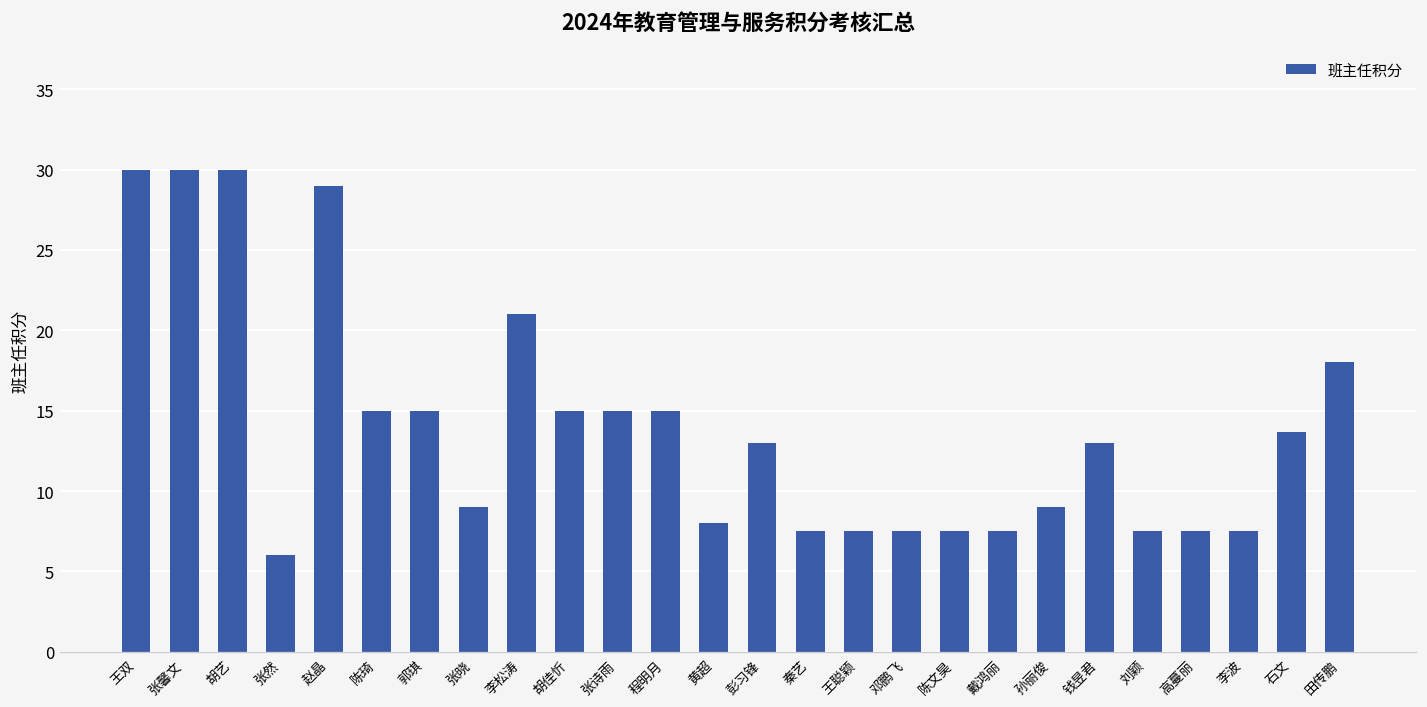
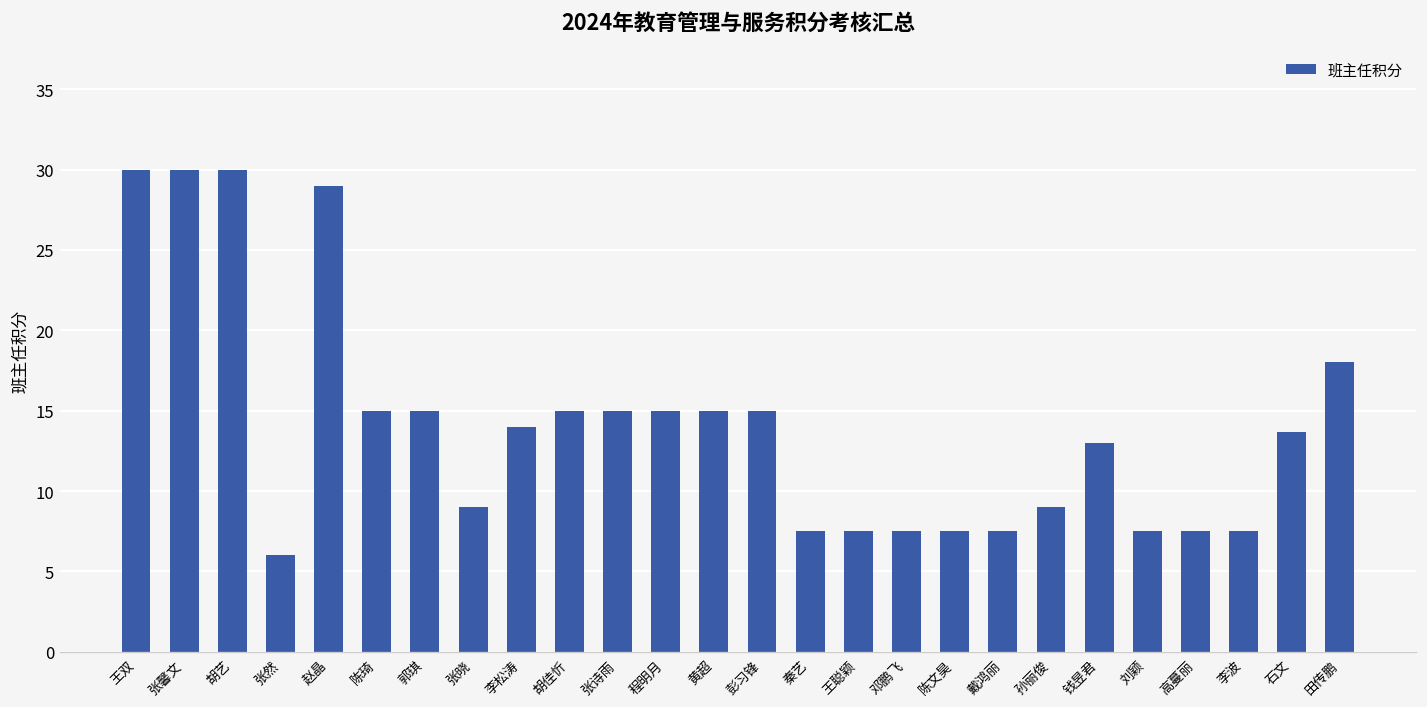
李松涛: 21 -> 14
黄超: 8 -> 15
彭习锋: 13 -> 15
